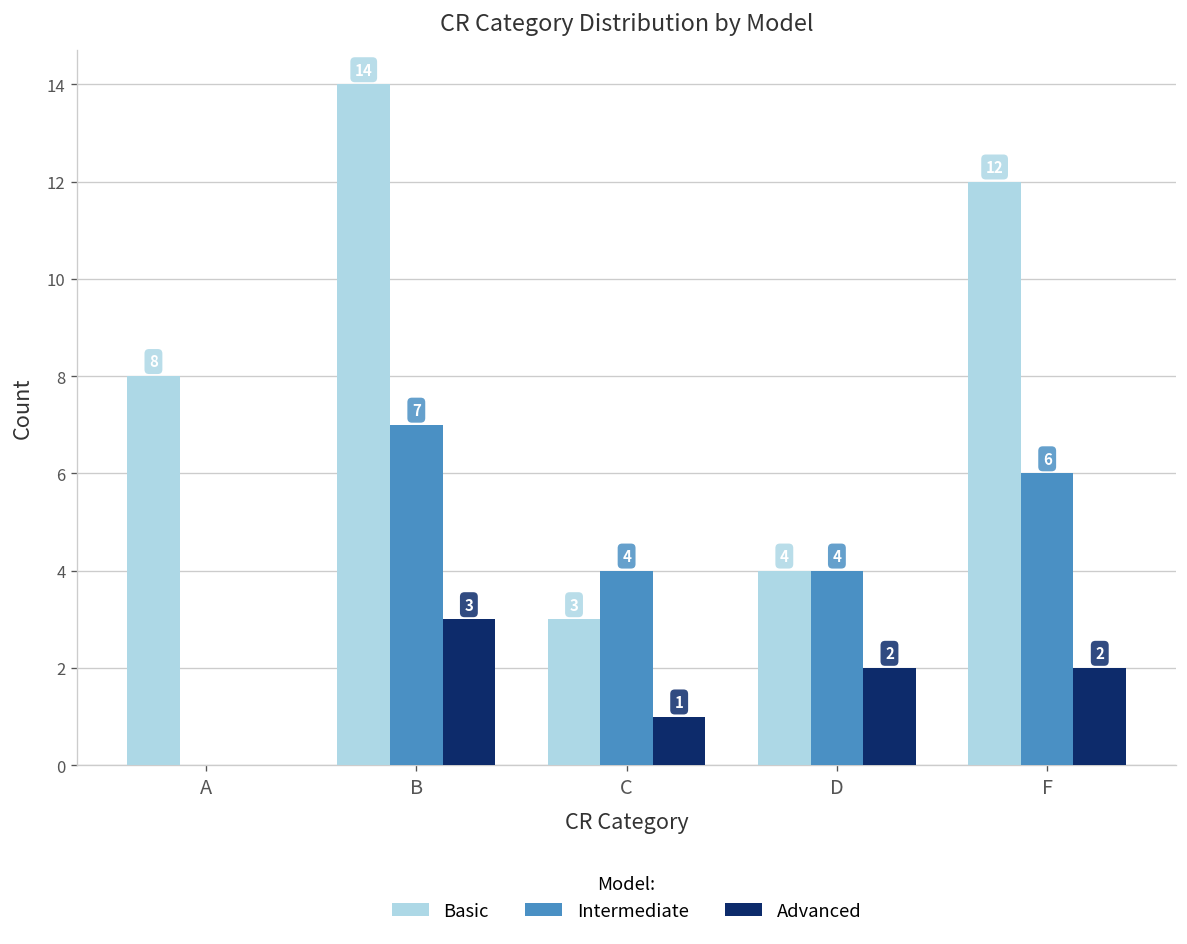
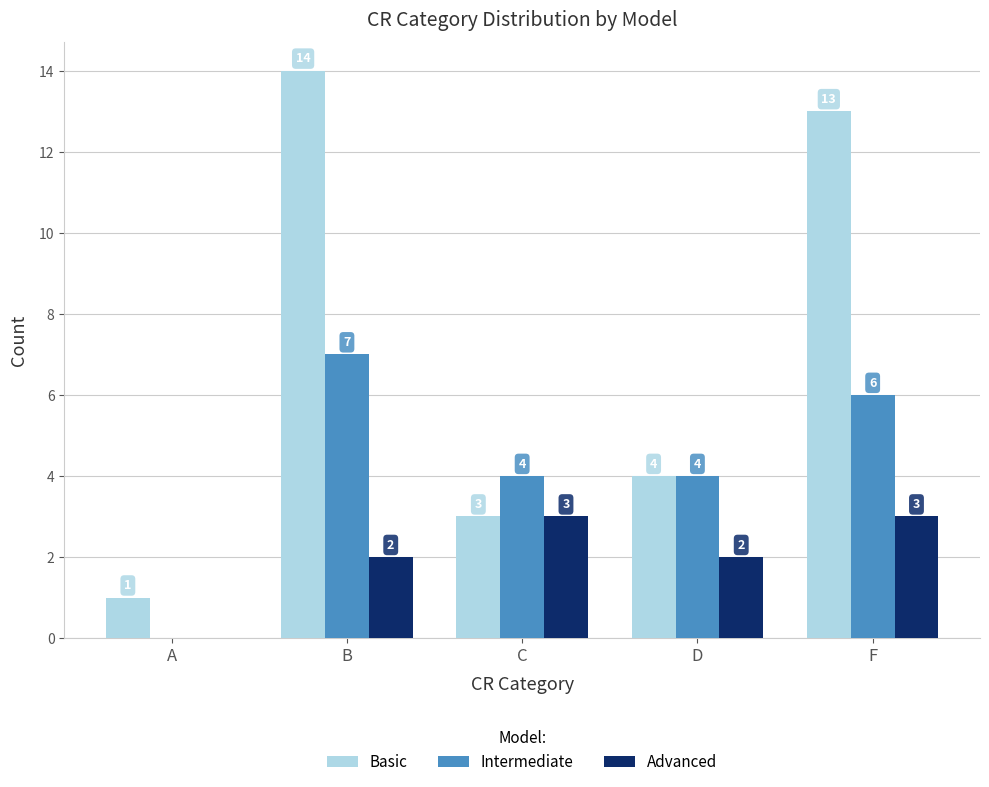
Basic, A: 8 -> 1
Advanced, B: 3 -> 2
Advanced, C: 1 -> 3
Basic, F: 12 -> 13
Advanced, F: 2 -> 3
